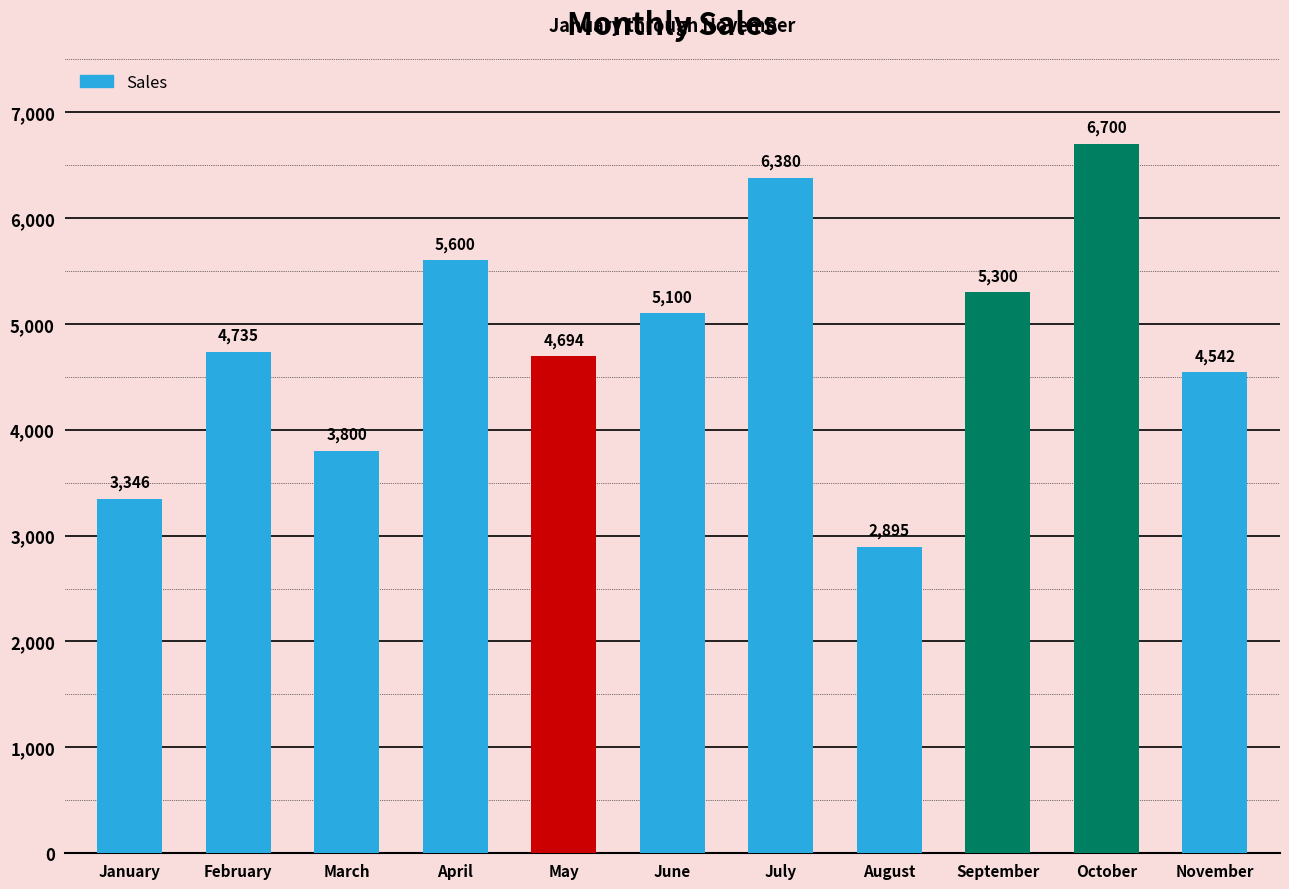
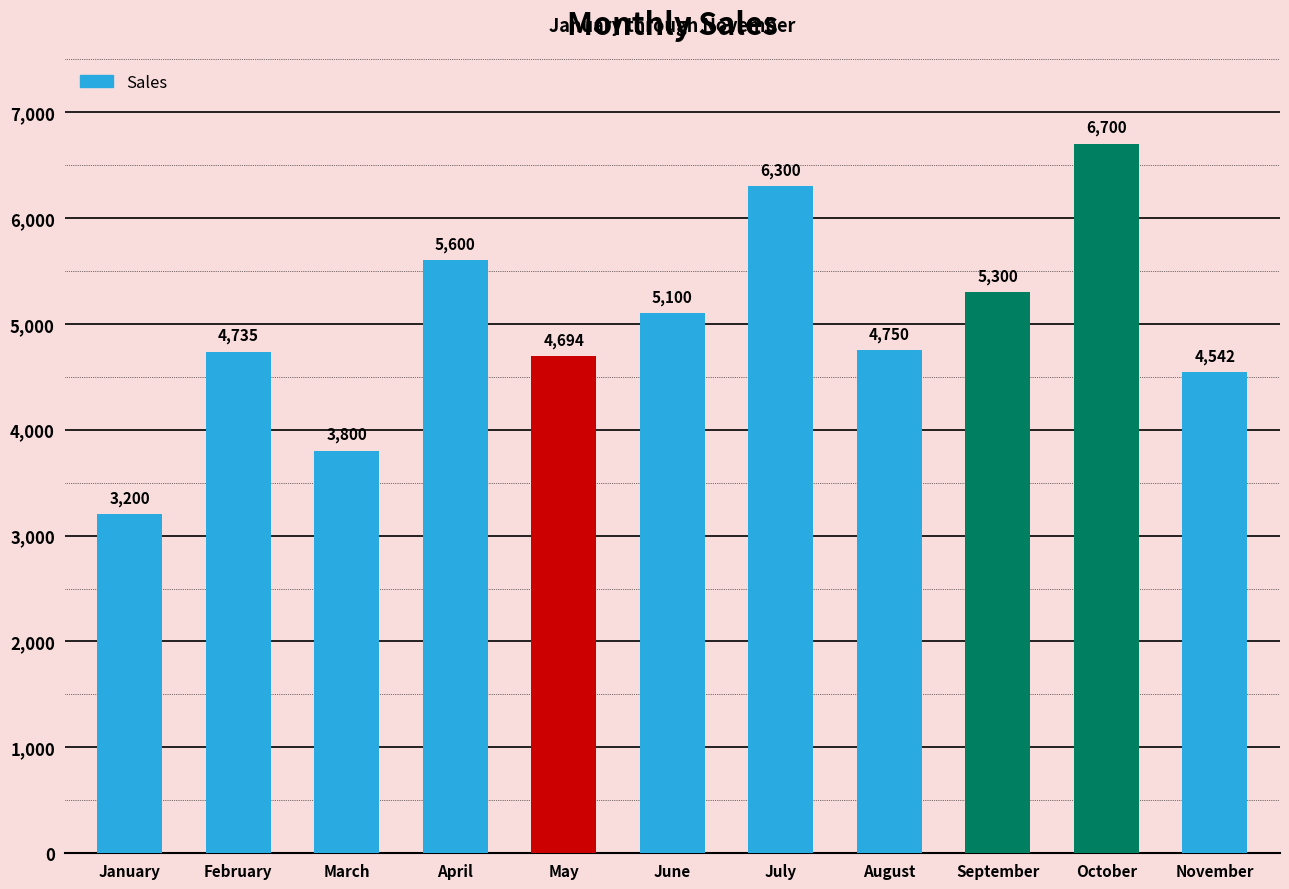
January: 3,346 -> 3,200
July: 6,380 -> 6,300
August: 2,895 -> 4,750
